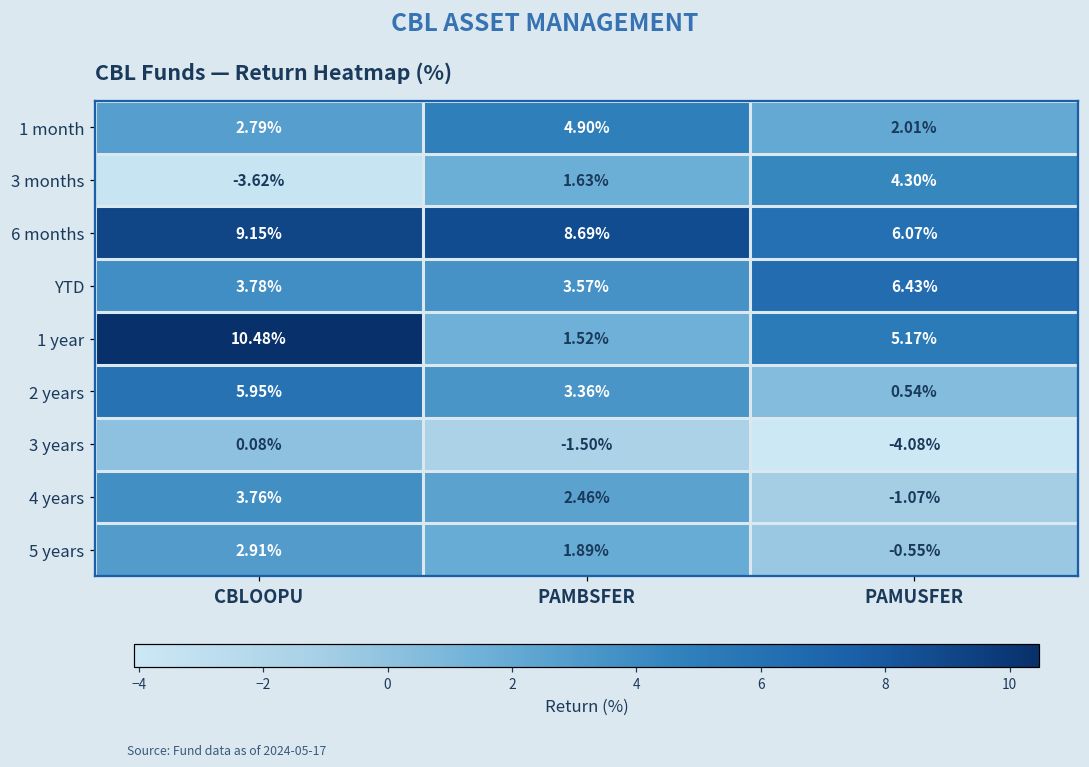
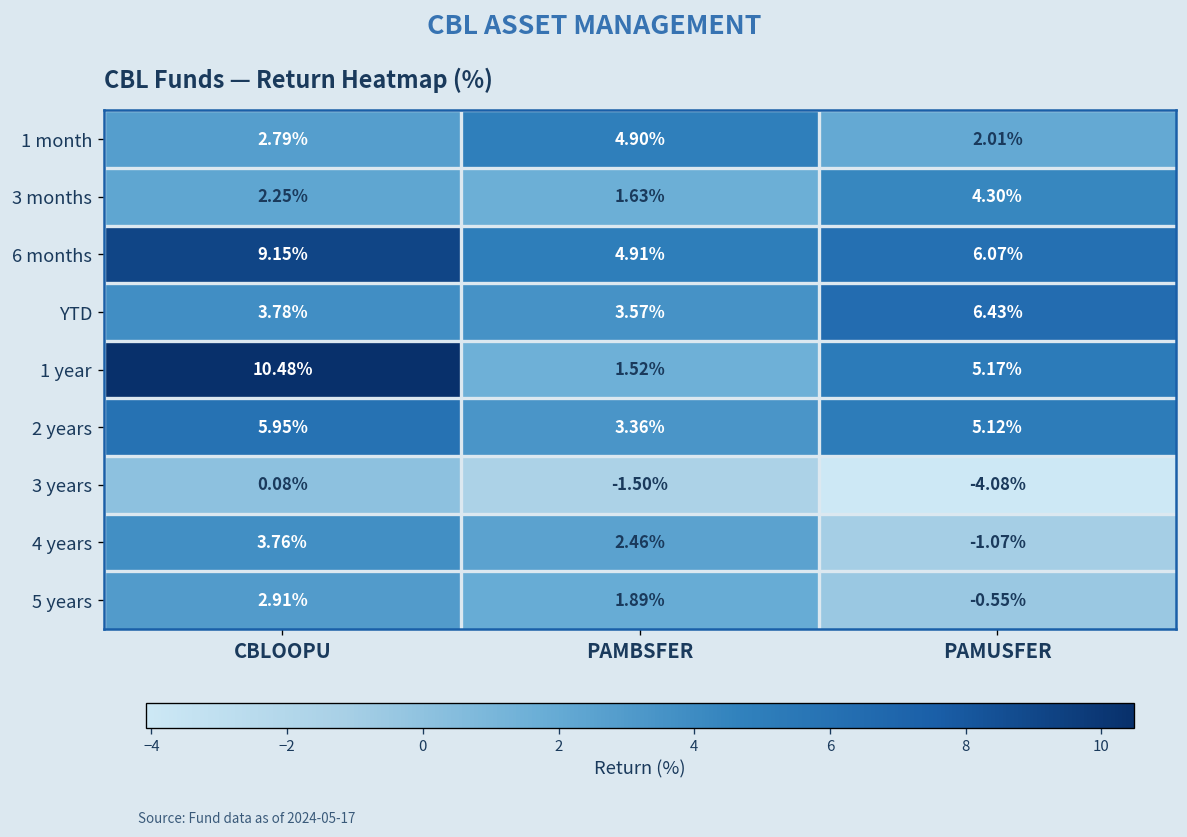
3 months, CBLOOPU: -3.62% -> 2.25%
6 months, PAMBSFER: 8.69% -> 4.91%
2 years, PAMUSFER: 0.54% -> 5.12%
